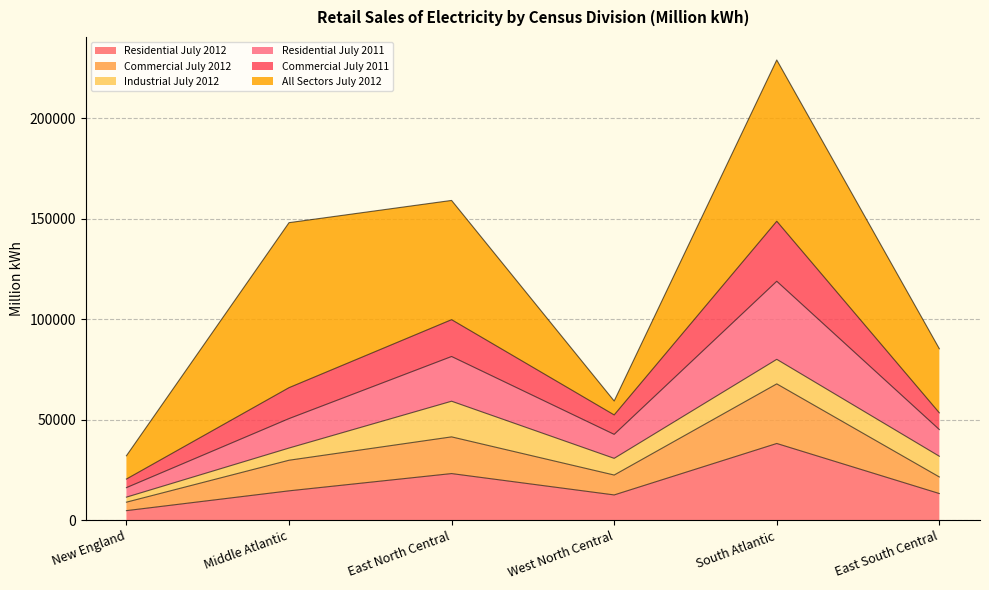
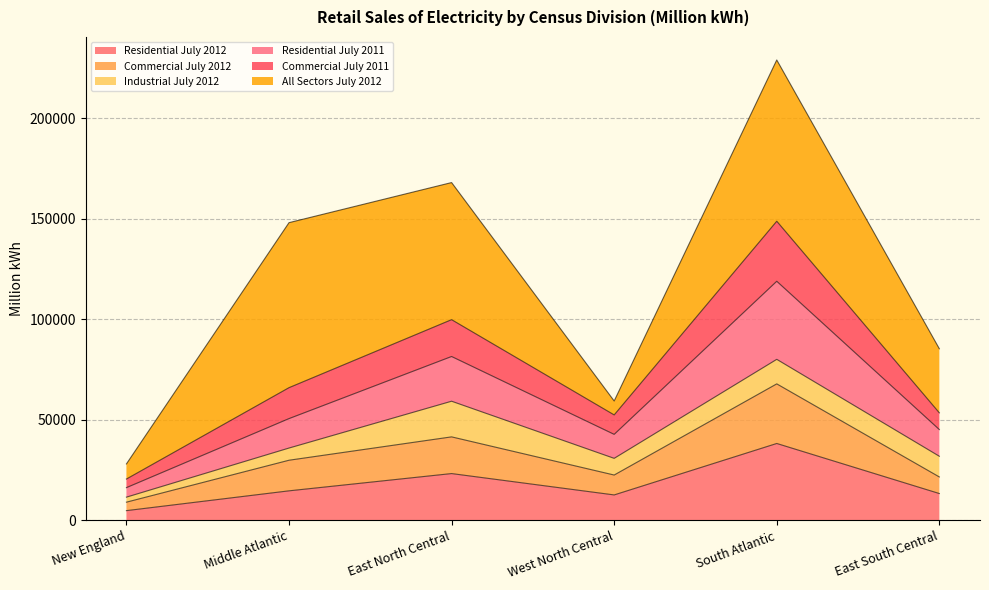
All Sectors July 2012, New England: 12000 -> 8000
All Sectors July 2012, East North Central: 59000 -> 68000
